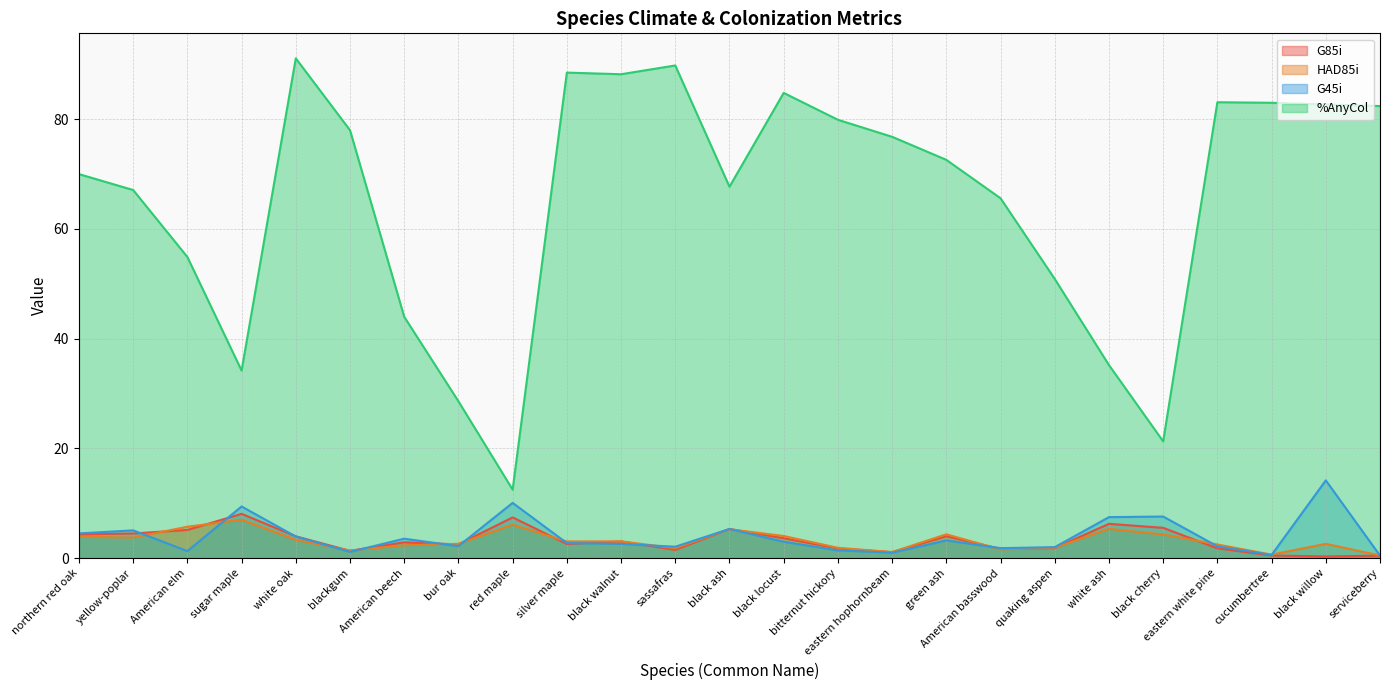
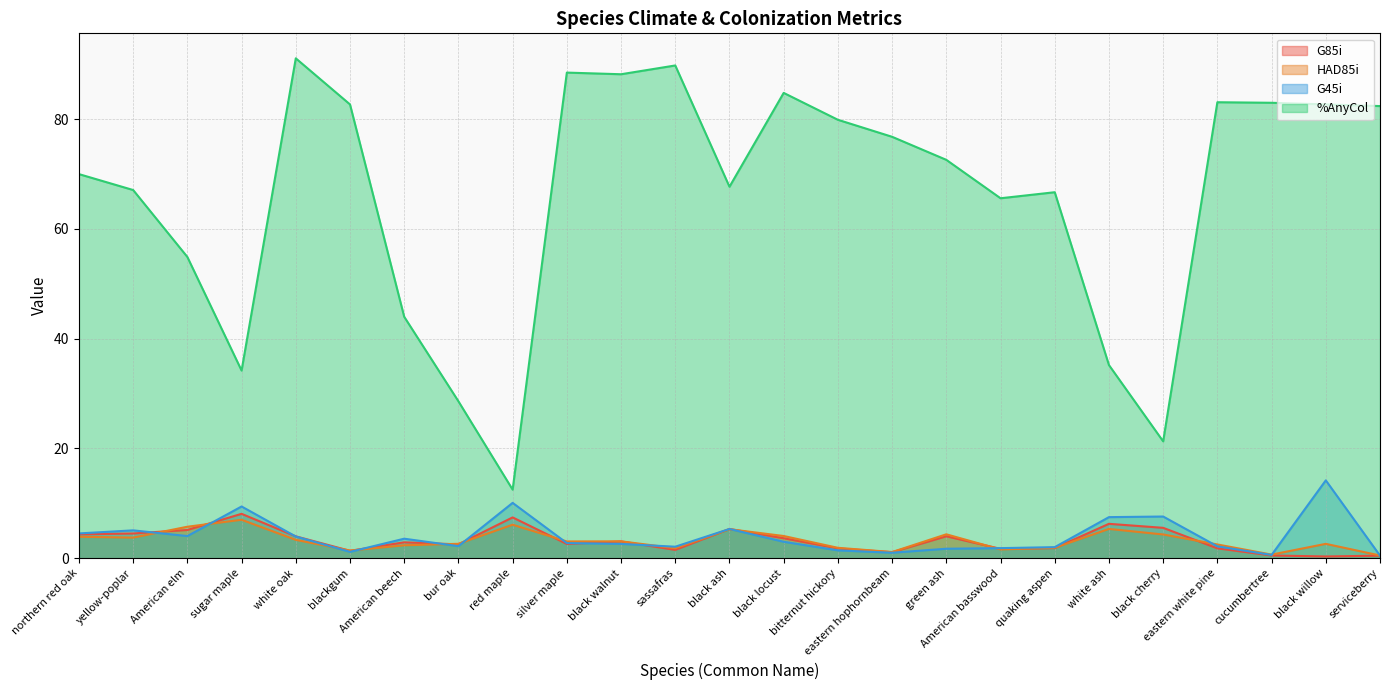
G45i, American elm: 1 -> 4
%AnyCol, blackgum: 78 -> 83
G45i, green ash: 3 -> 2
%AnyCol, quaking aspen: 51 -> 67
